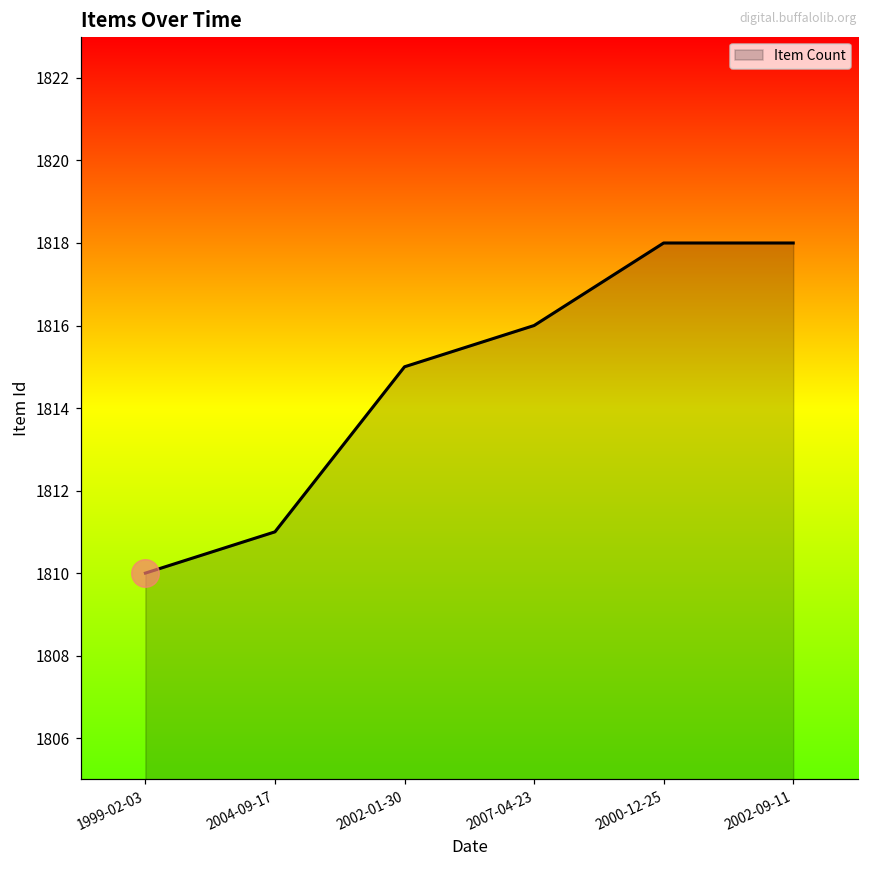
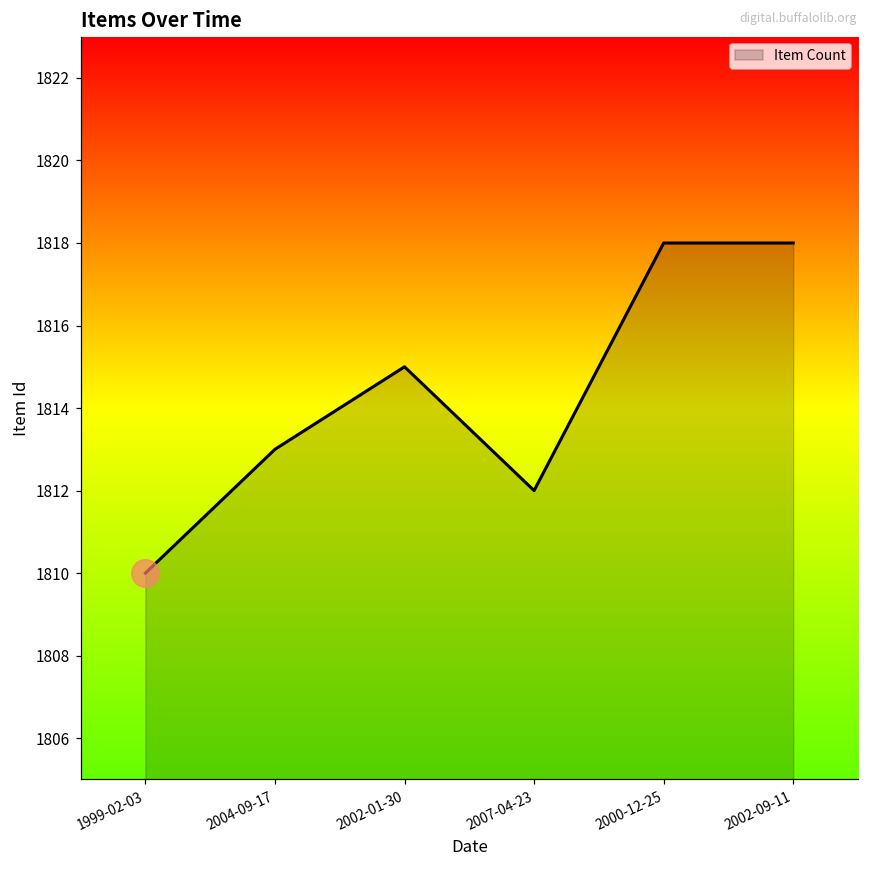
Item Count, 2004-09-17: 1811 -> 1813
Item Count, 2007-04-23: 1816 -> 1812
